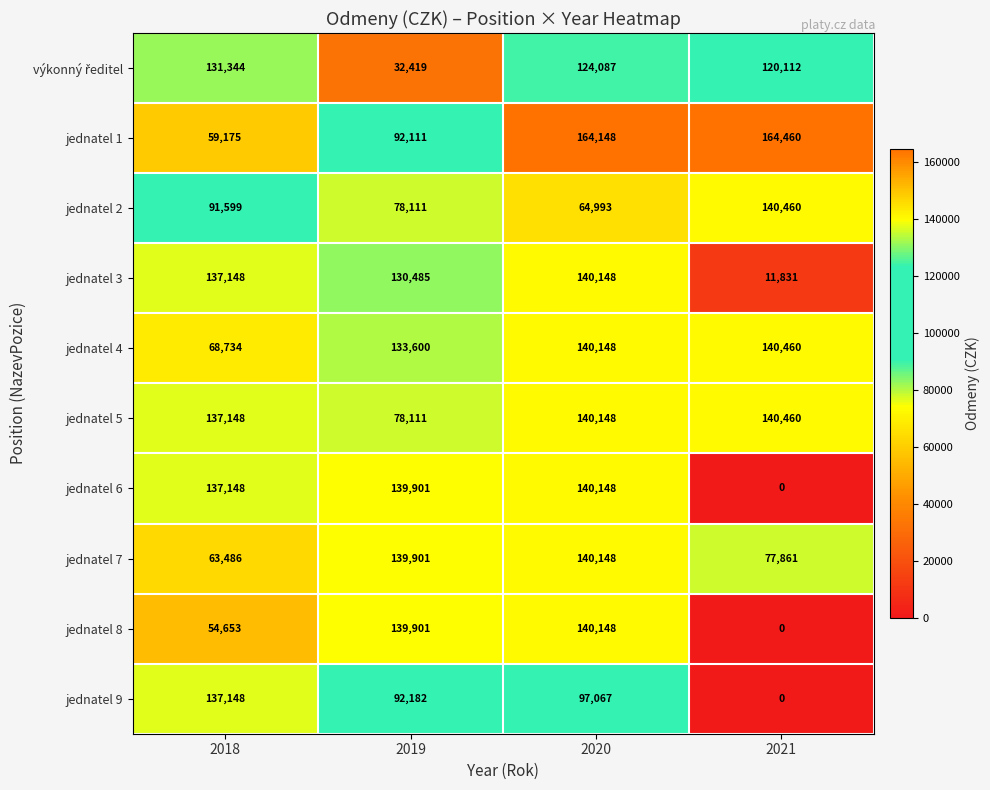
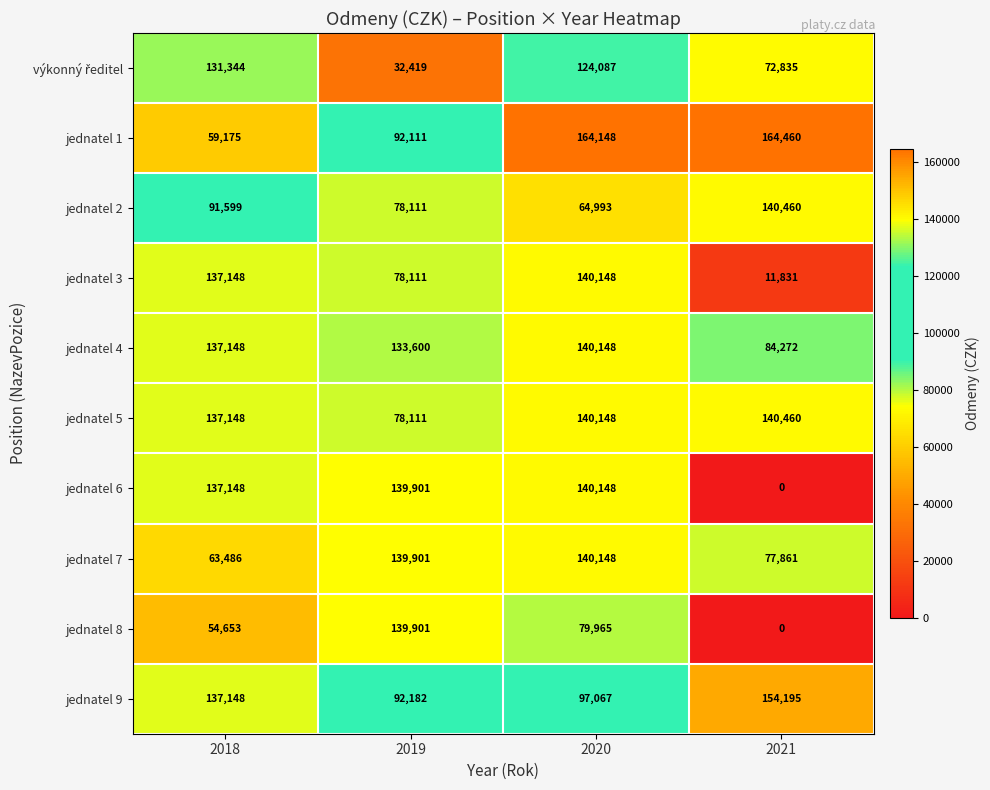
výkonný ředitel, 2021: 120,112 -> 72,835
jednatel 3, 2019: 130,485 -> 78,111
jednatel 4, 2018: 68,734 -> 137,148
jednatel 4, 2021: 140,460 -> 84,272
jednatel 8, 2020: 140,148 -> 79,965
jednatel 9, 2021: 0 -> 154,195
